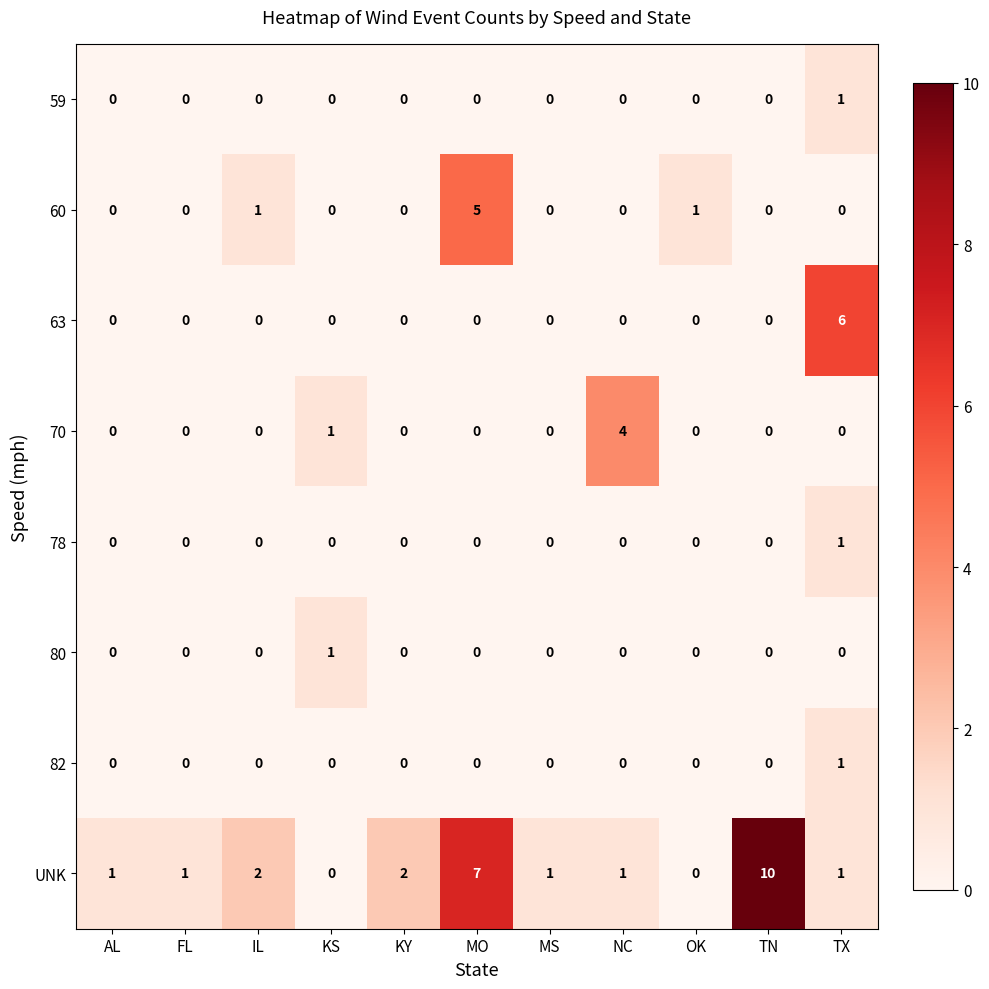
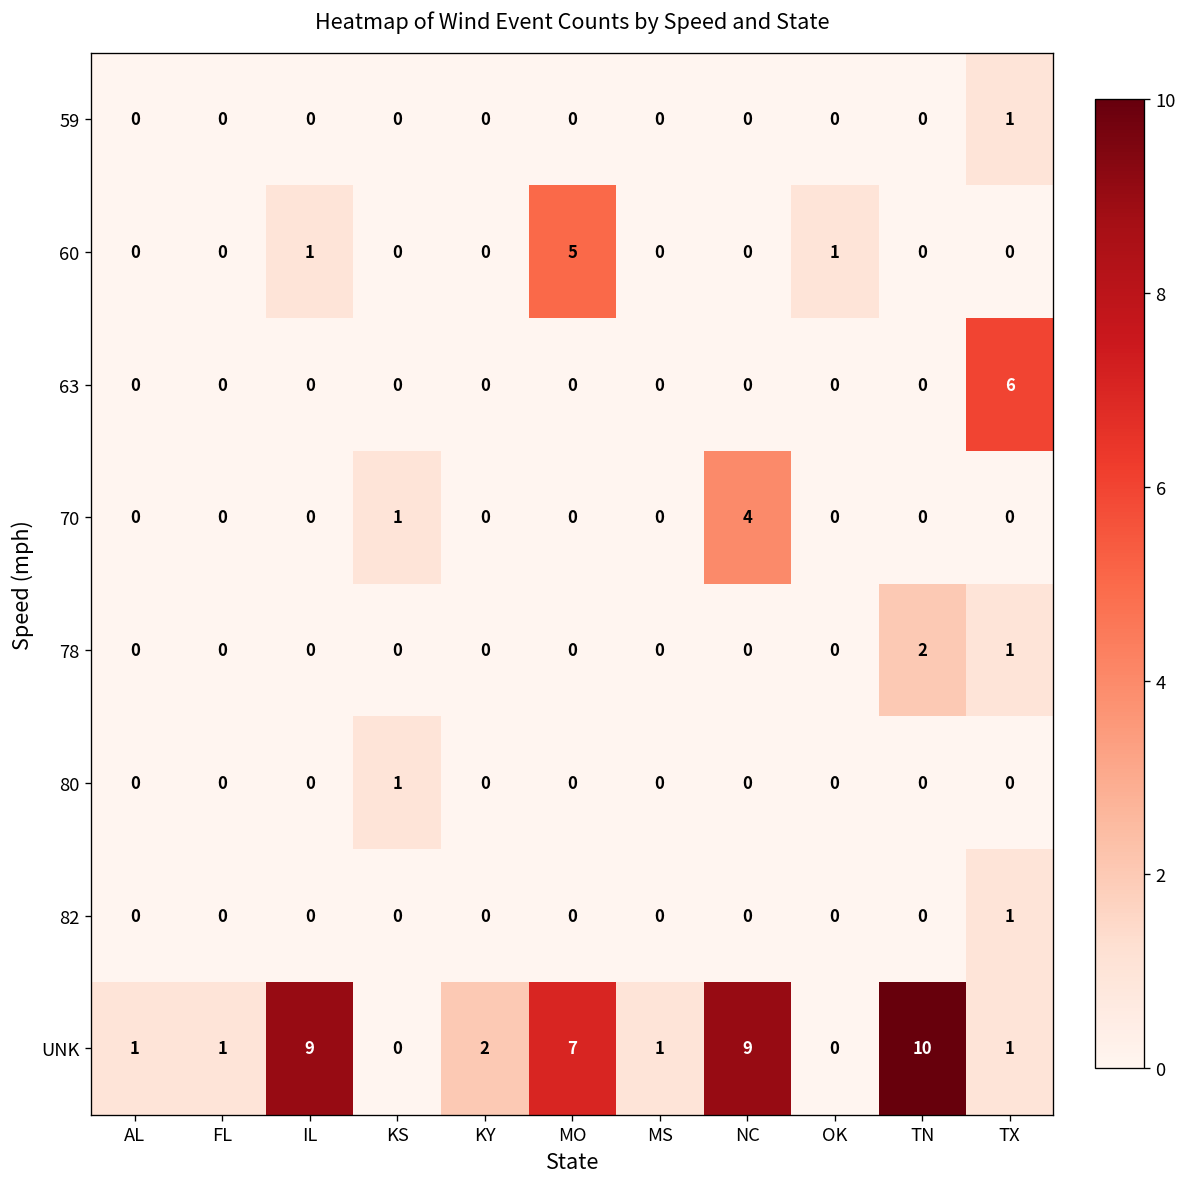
78, TN: 0 -> 2
UNK, IL: 2 -> 9
UNK, NC: 1 -> 9
